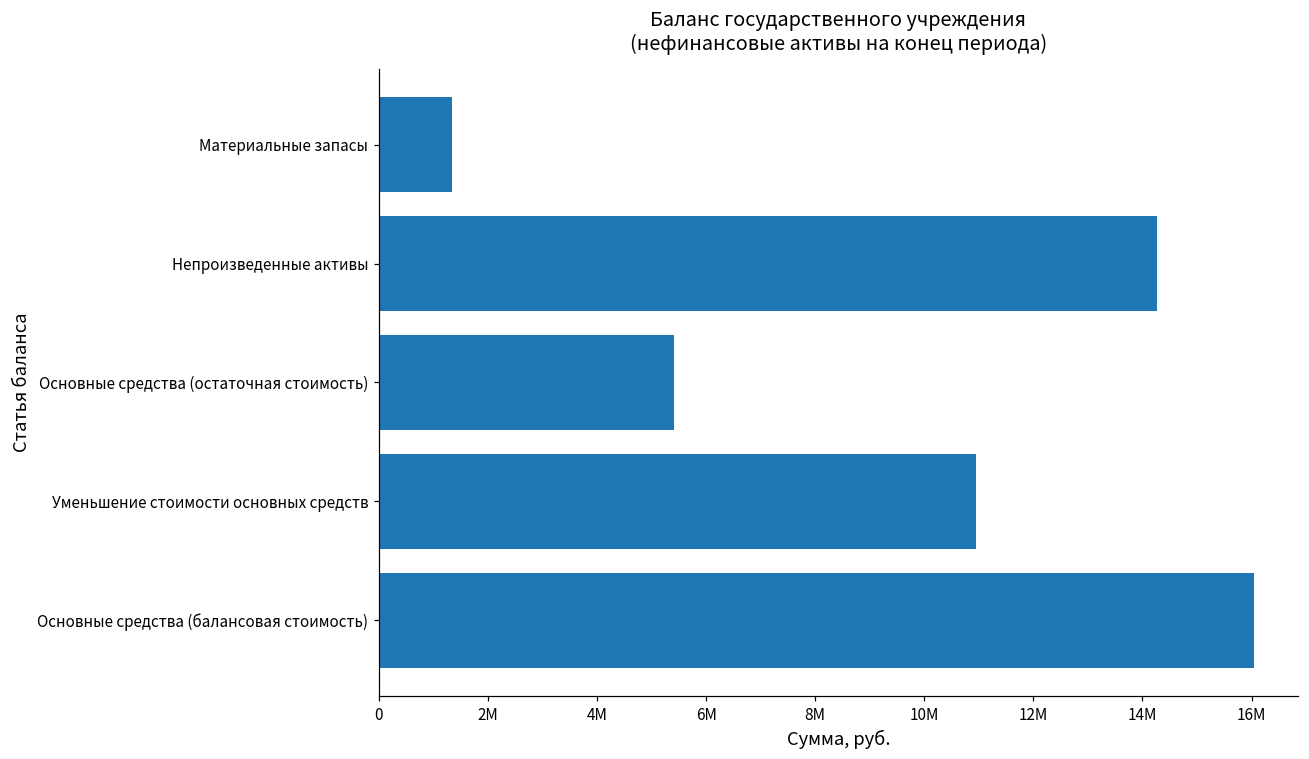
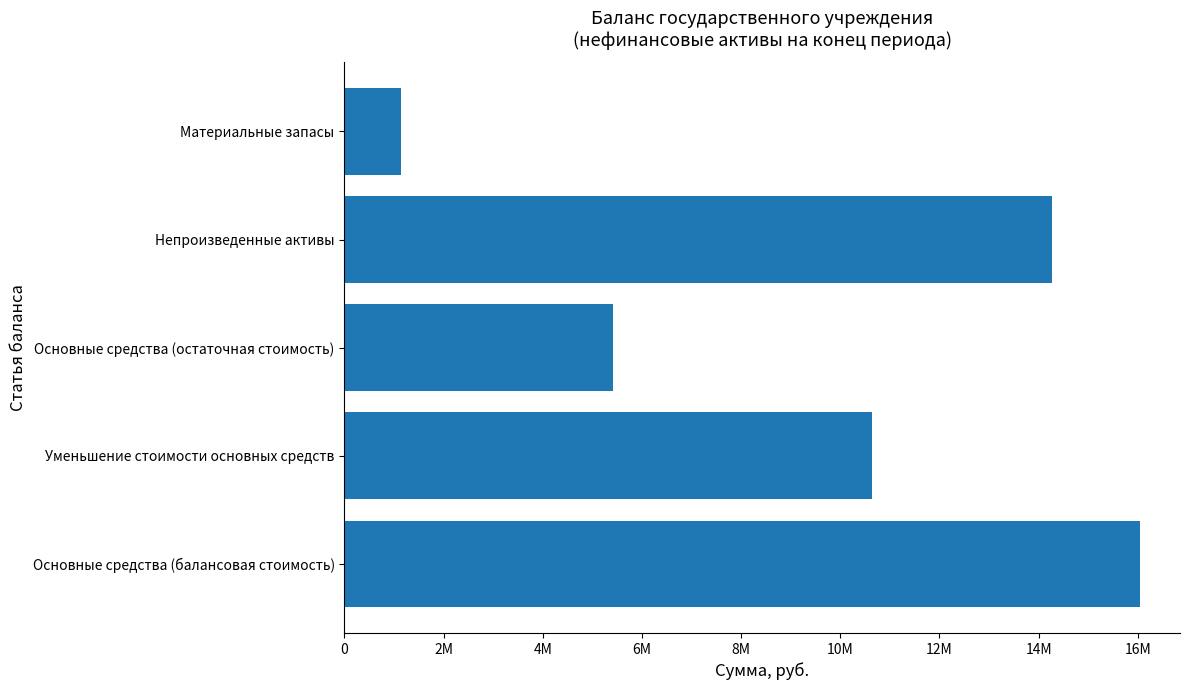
Материальные запасы: 1.3М -> 1.2М
Уменьшение стоимости основных средств: 11.0М -> 10.6М
